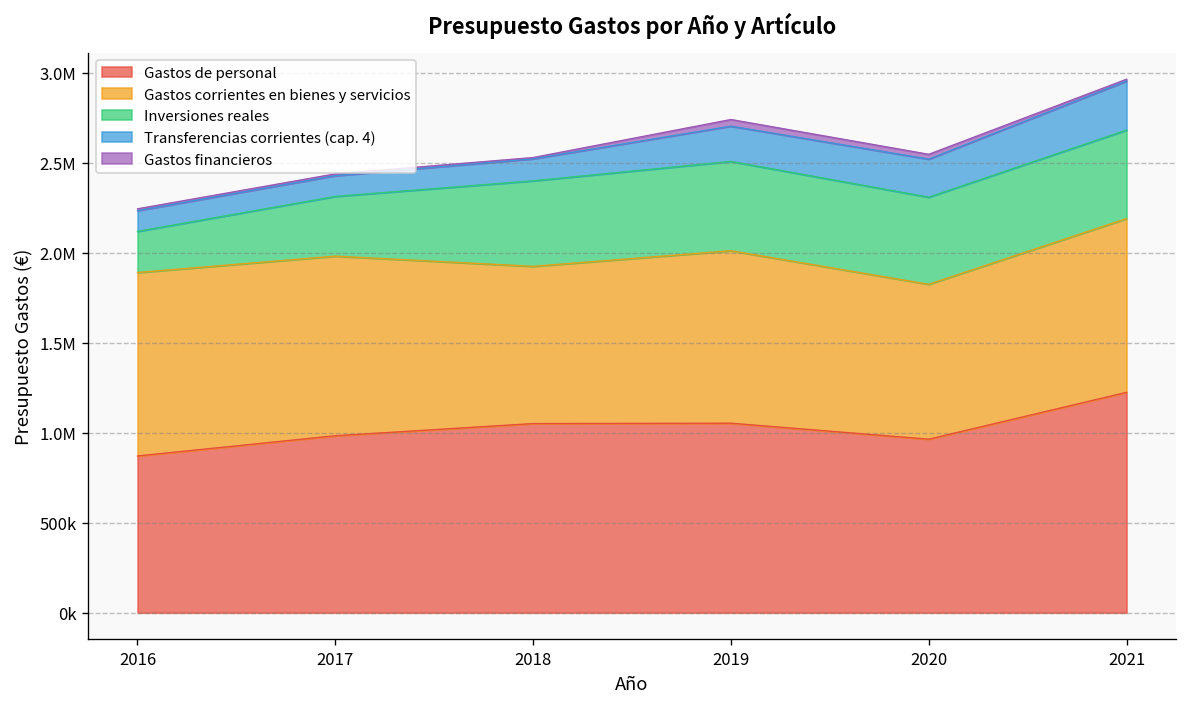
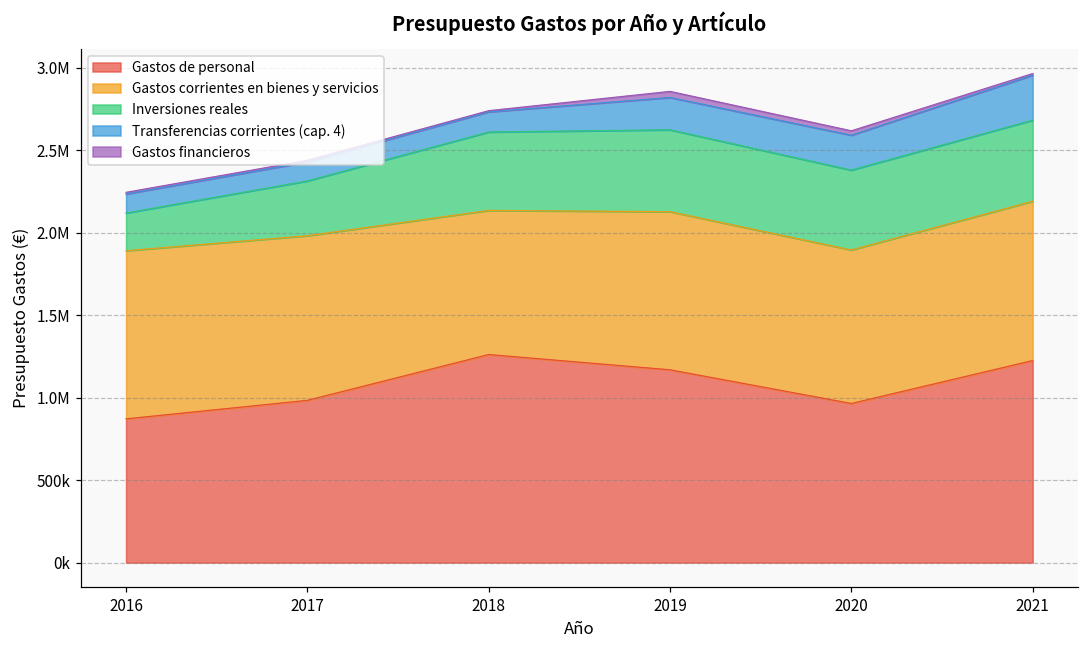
Gastos de personal, 2018: 1050000 -> 1260000
Gastos de personal, 2019: 1050000 -> 1170000
Gastos corrientes en bienes y servicios, 2020: 860000 -> 930000
